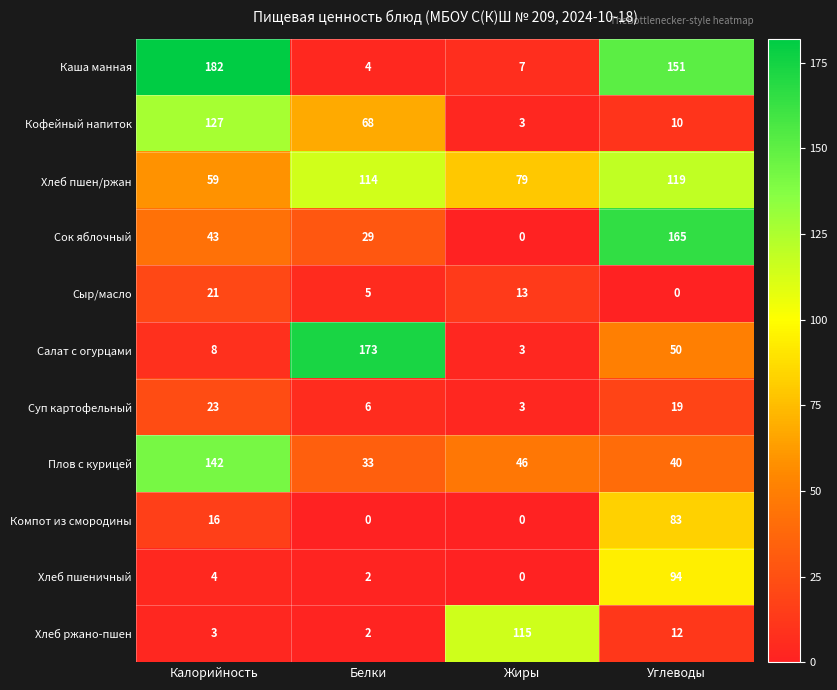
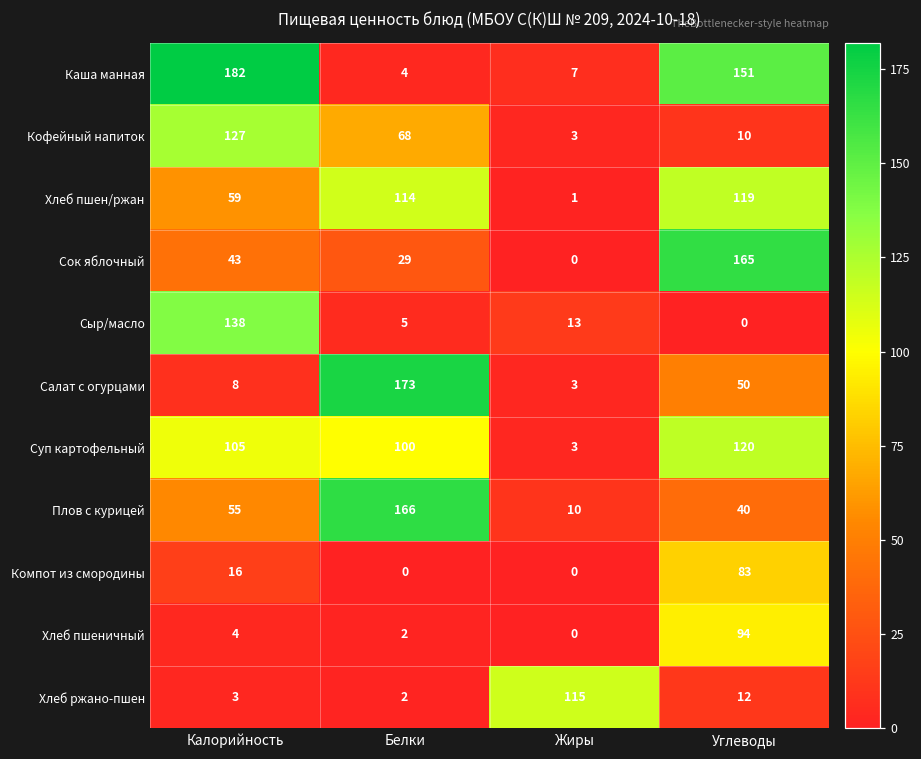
Хлеб пшен/ржан, Жиры: 79 -> 1
Сыр/масло, Калорийность: 21 -> 138
Суп картофельный, Калорийность: 23 -> 105
Суп картофельный, Белки: 6 -> 100
Суп картофельный, Углеводы: 19 -> 120
Плов с курицей, Калорийность: 142 -> 55
Плов с курицей, Белки: 33 -> 166
Плов с курицей, Жиры: 46 -> 10
